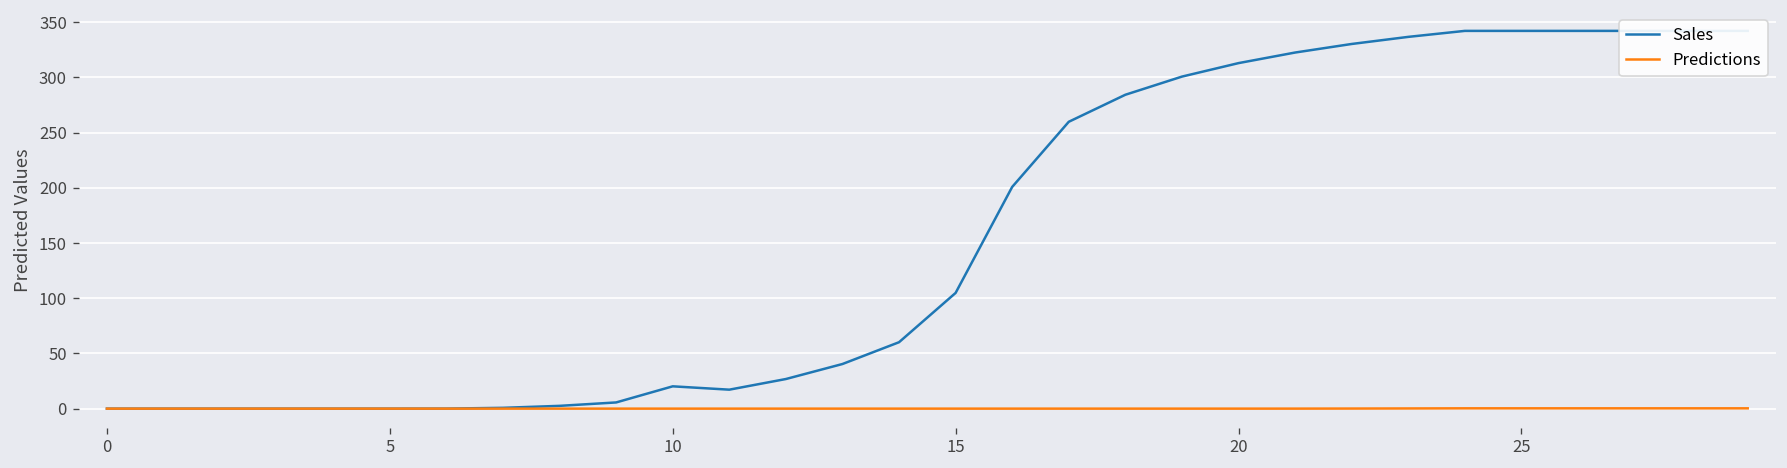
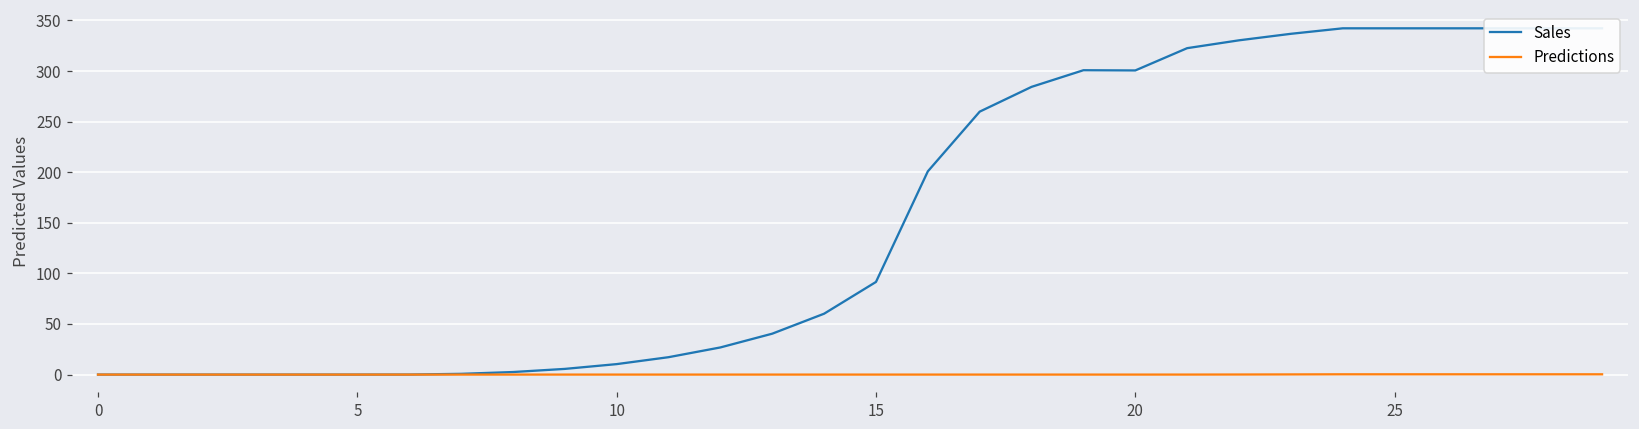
Sales, 10: 20 -> 10
Sales, 15: 100 -> 90
Sales, 20: 310 -> 300
